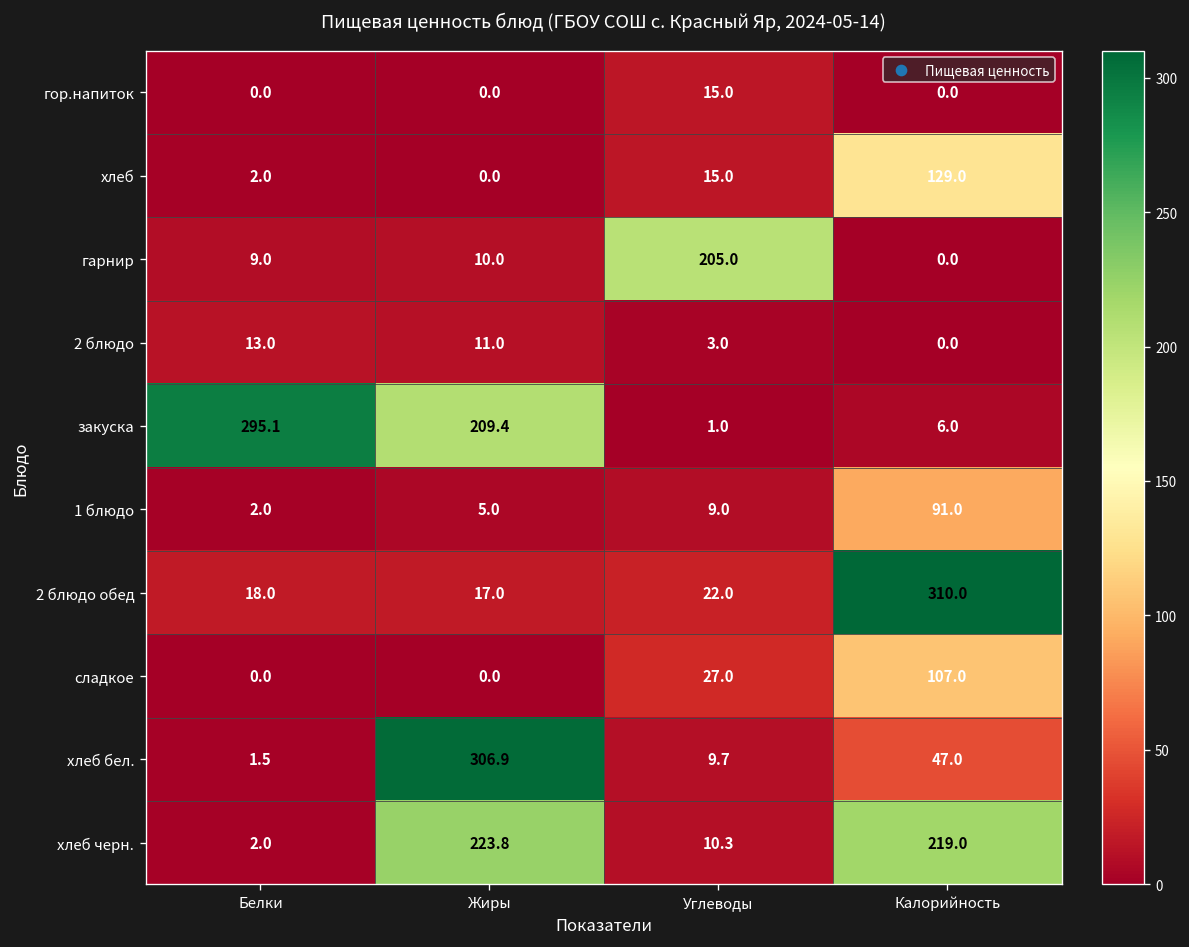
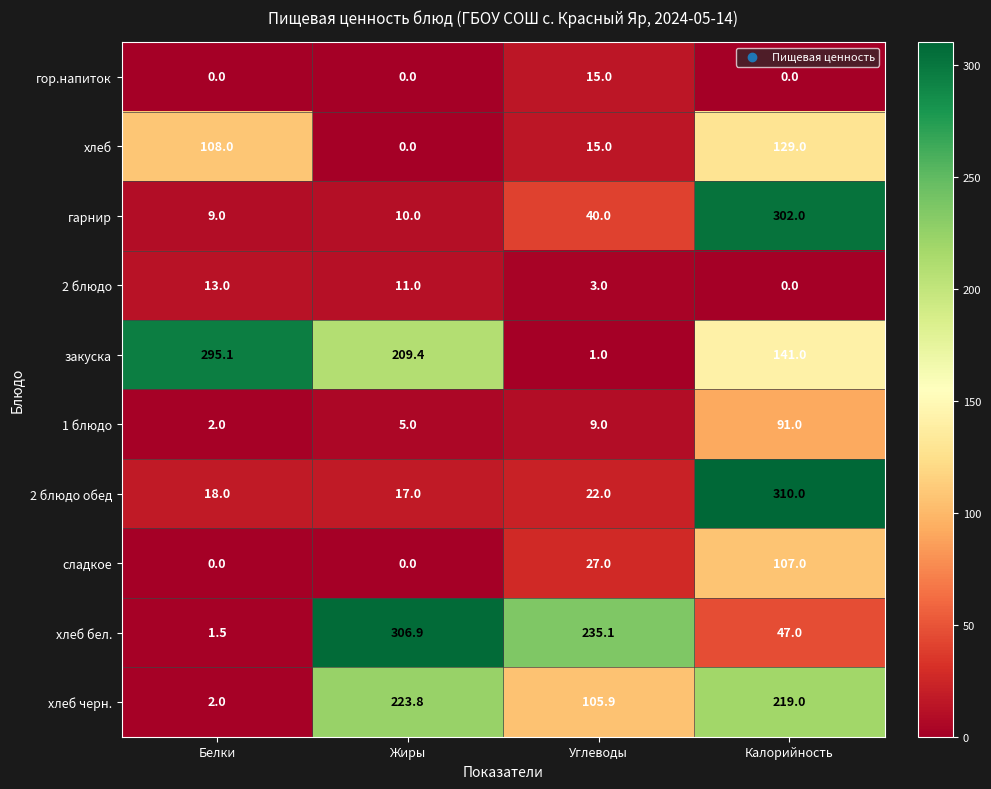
хлеб, Белки: 2.0 -> 108.0
гарнир, Углеводы: 205.0 -> 40.0
гарнир, Калорийность: 0.0 -> 302.0
закуска, Калорийность: 6.0 -> 141.0
хлеб бел., Углеводы: 9.7 -> 235.1
хлеб черн., Углеводы: 10.3 -> 105.9
